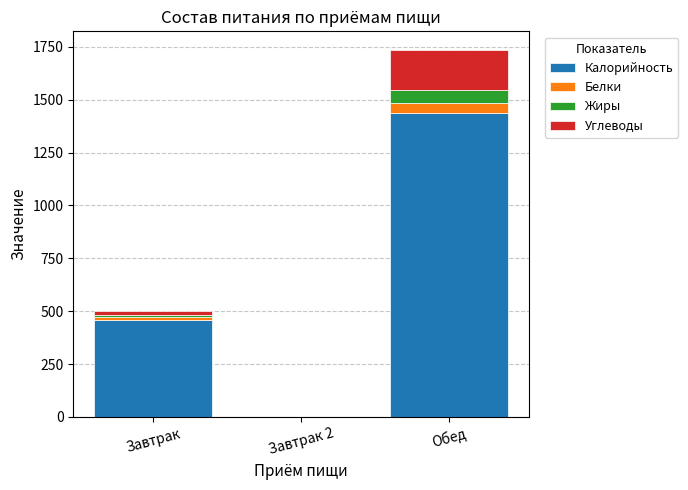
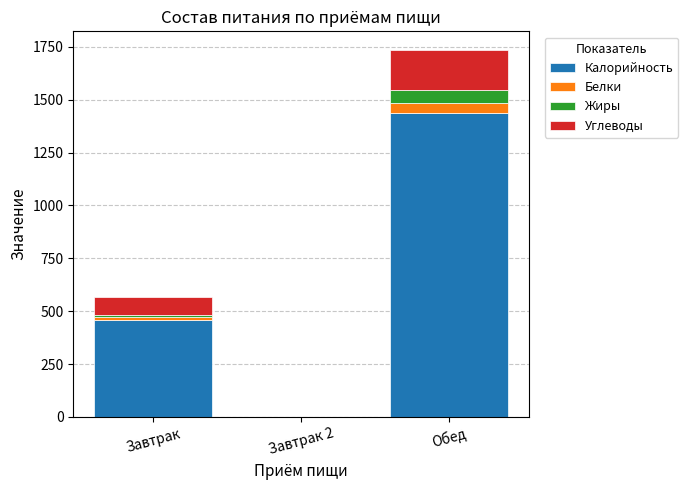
Углеводы, Завтрак: 20 -> 90
